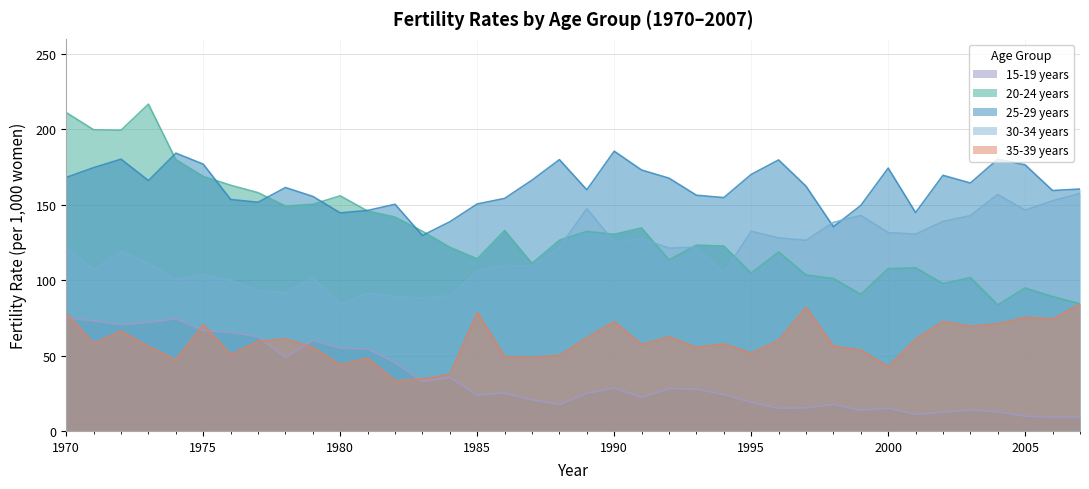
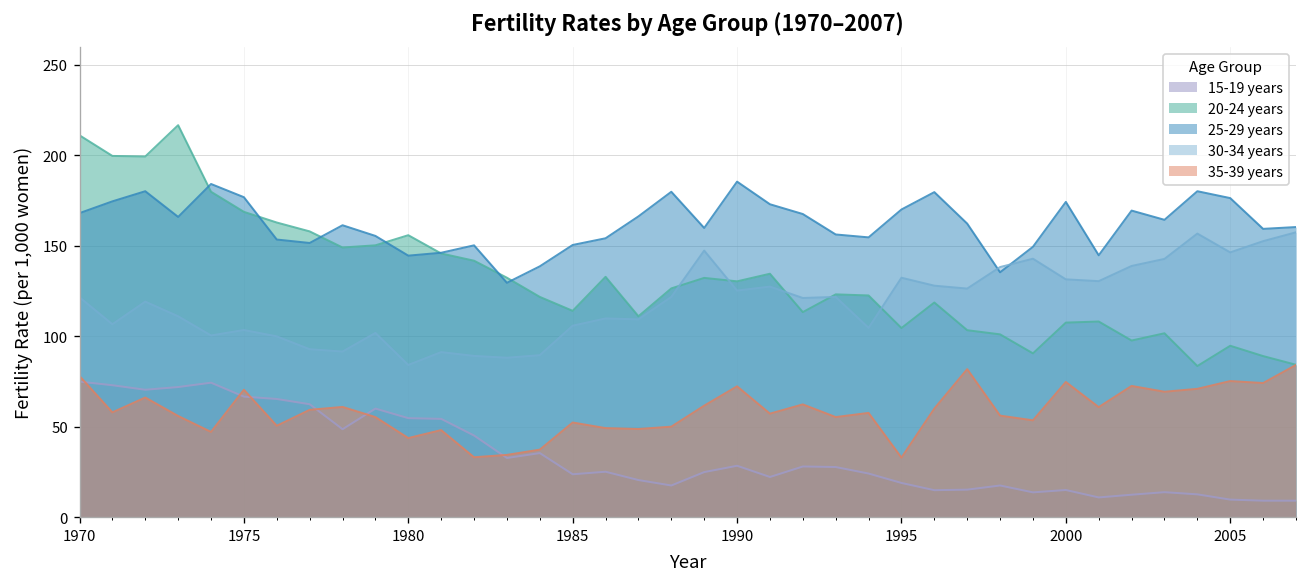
35-39 years, 1985: 79 -> 52
35-39 years, 1995: 52 -> 33
35-39 years, 2000: 43 -> 75
